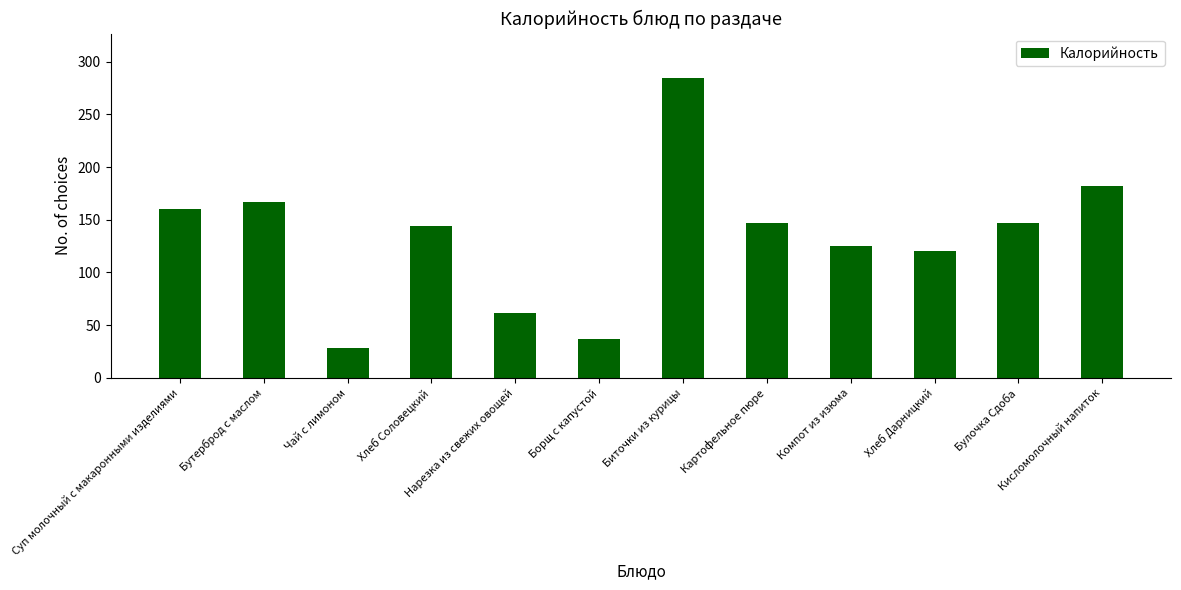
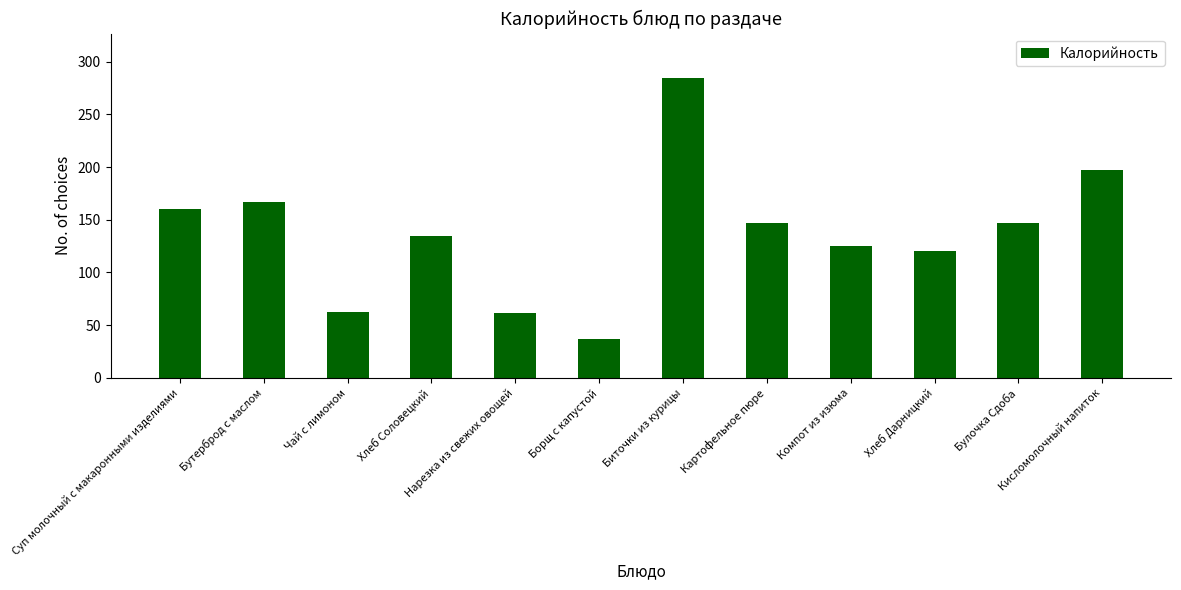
Чай с лимоном: 29 -> 63
Хлеб Соловецкий: 144 -> 135
Кисломолочный напиток: 182 -> 197
